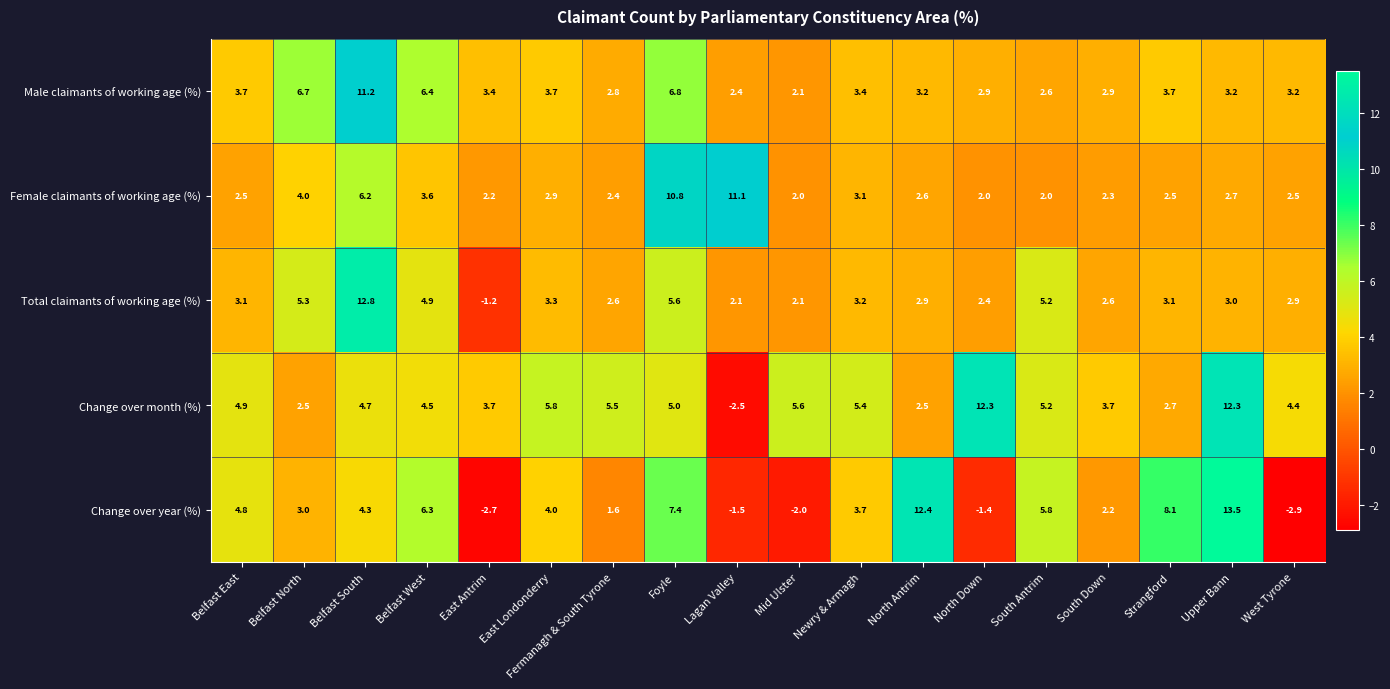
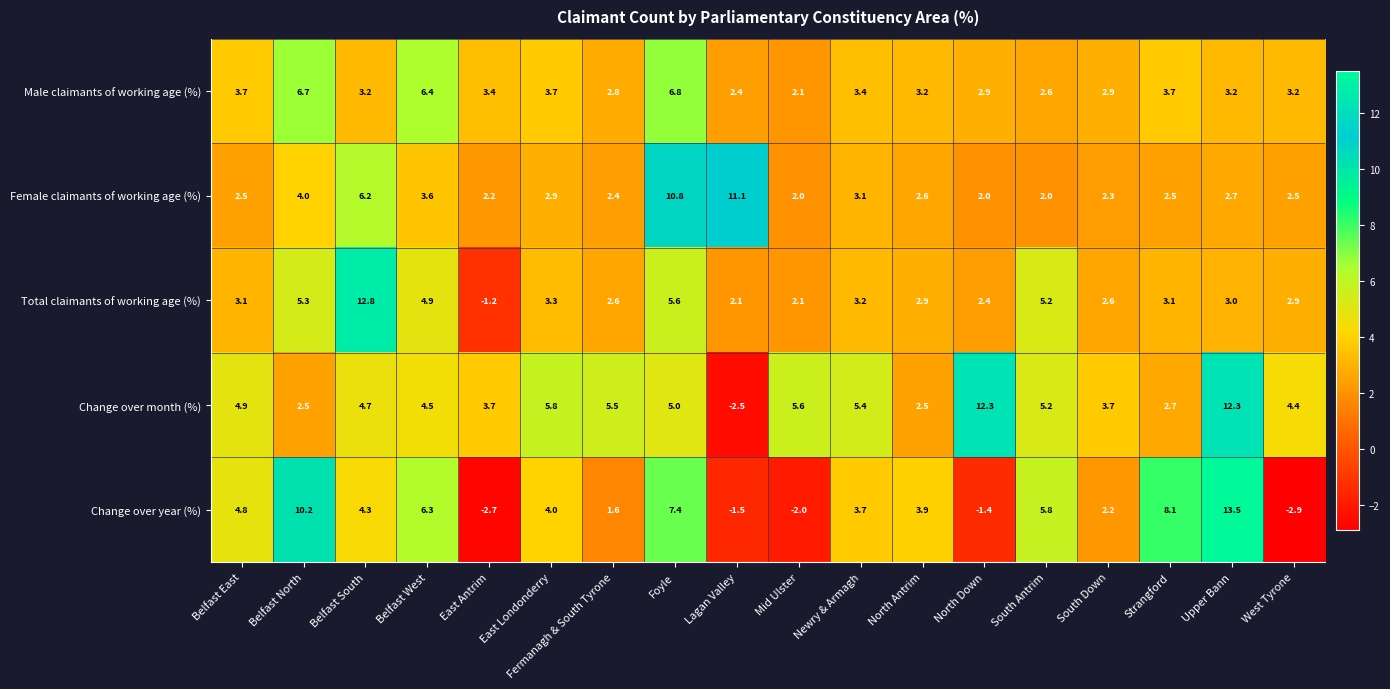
Male claimants of working age (%), Belfast South: 11.2 -> 3.2
Change over year (%), Belfast North: 3.0 -> 10.2
Change over year (%), North Antrim: 12.4 -> 3.9
